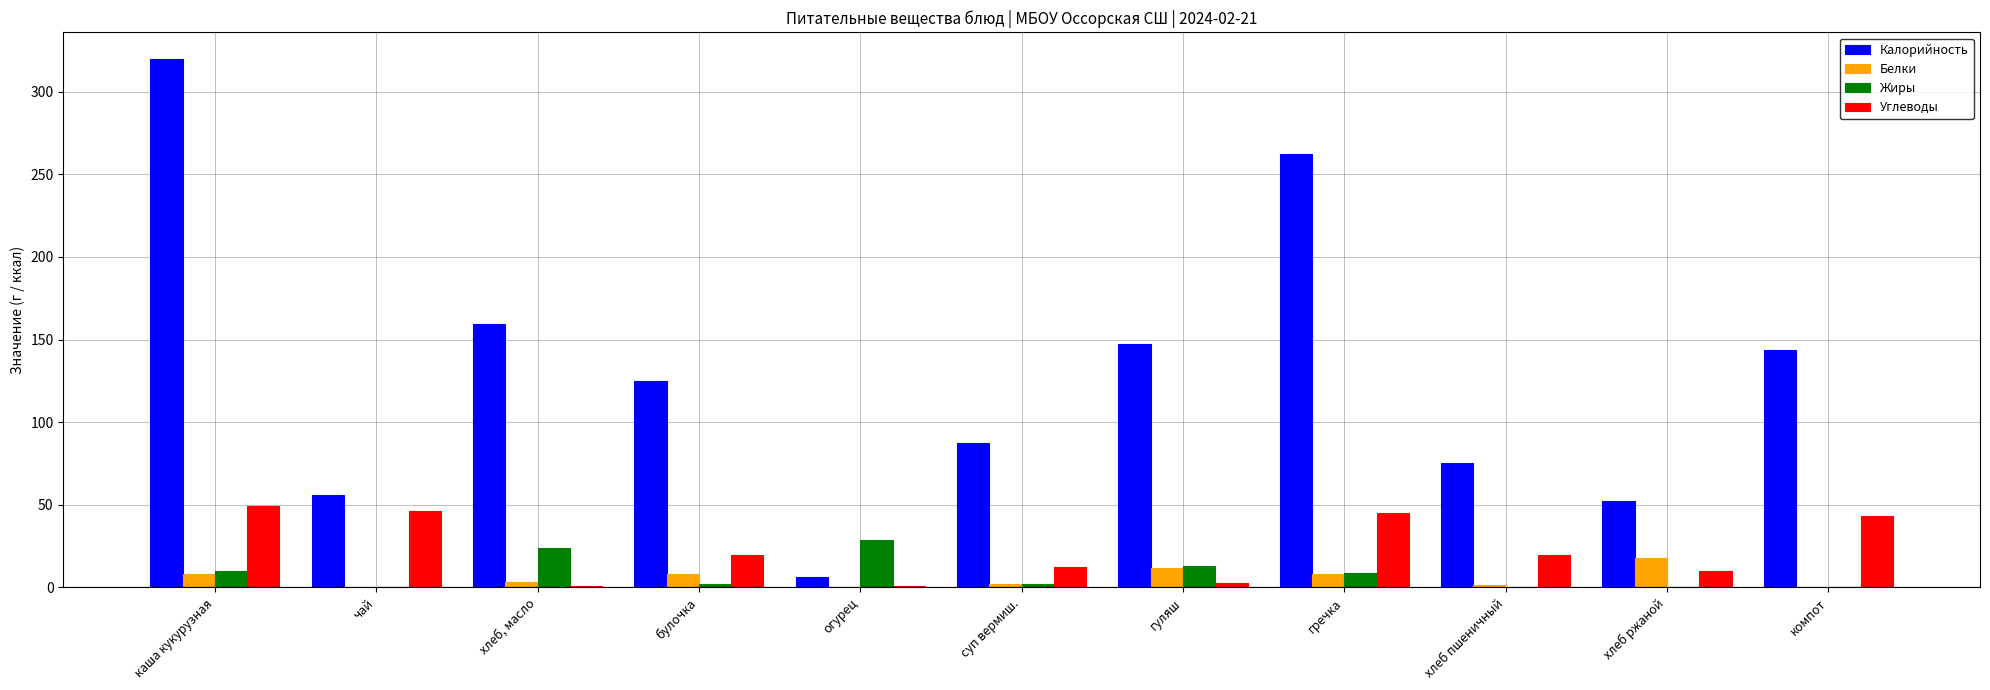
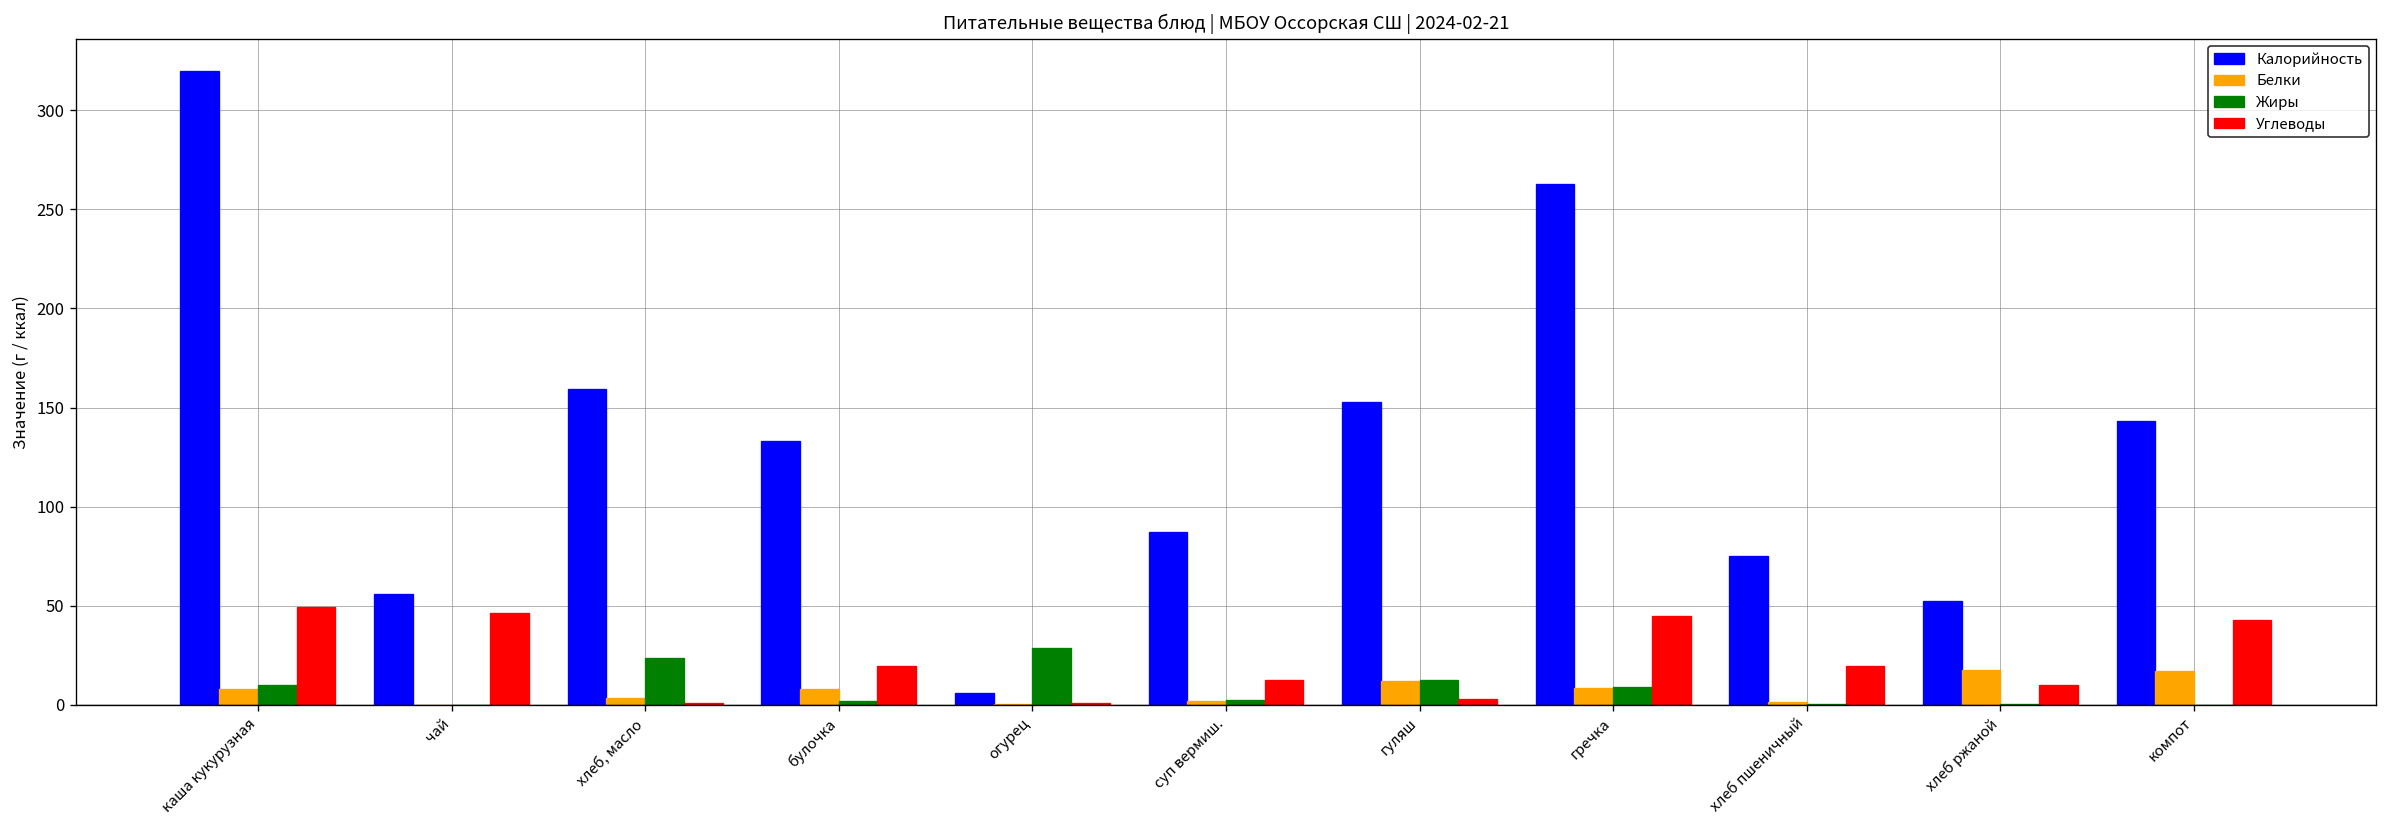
Калорийность, булочка: 125 -> 133
Калорийность, гуляш: 148 -> 153
Белки, компот: 0 -> 17
